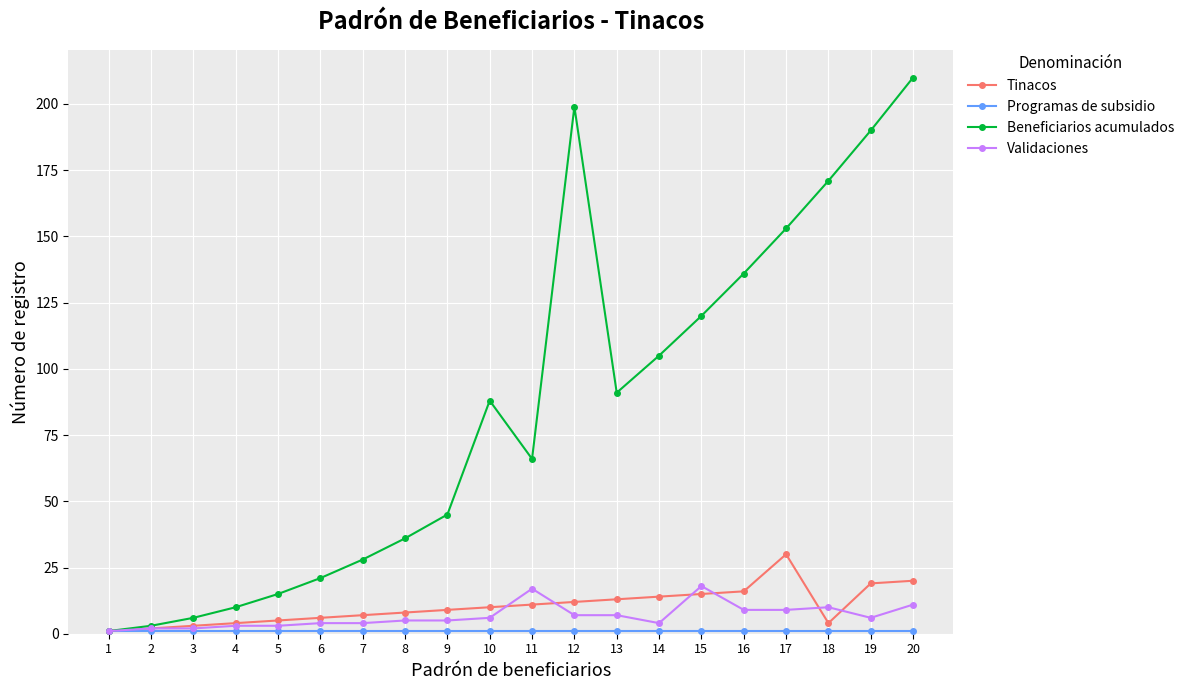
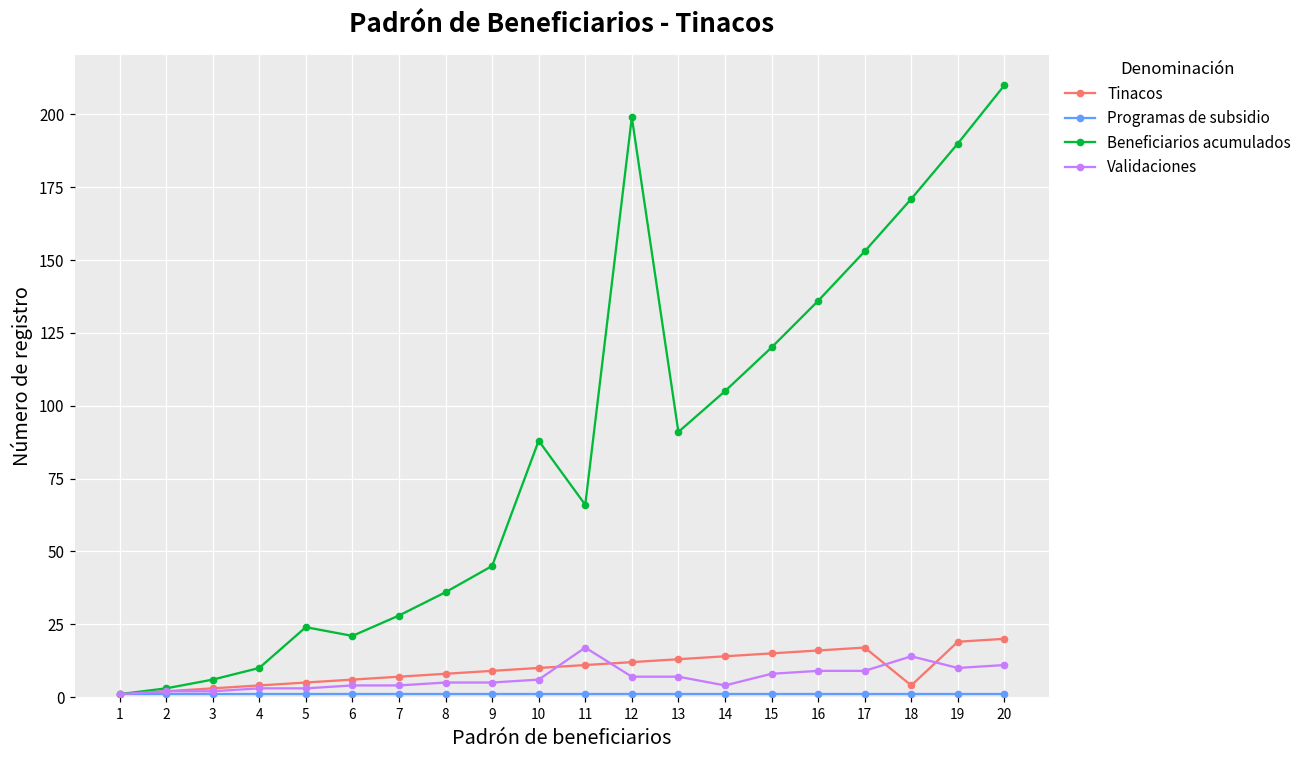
Beneficiarios acumulados, 5: 15 -> 24
Validaciones, 15: 18 -> 8
Tinacos, 17: 30 -> 17
Validaciones, 18: 10 -> 14
Validaciones, 19: 6 -> 10
